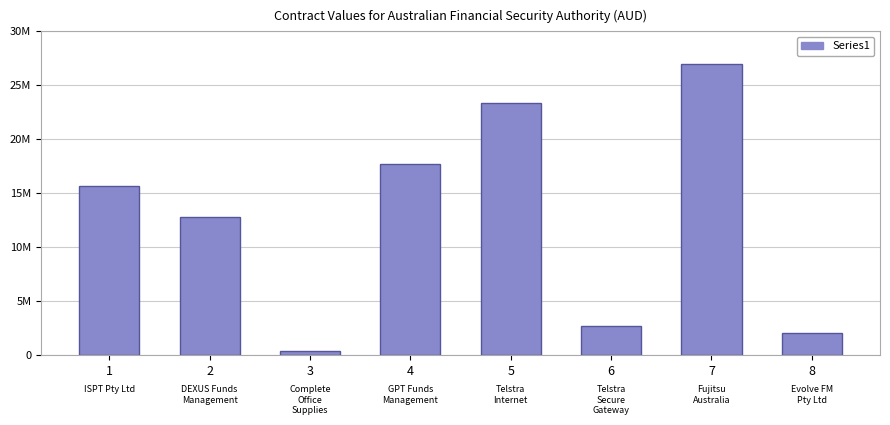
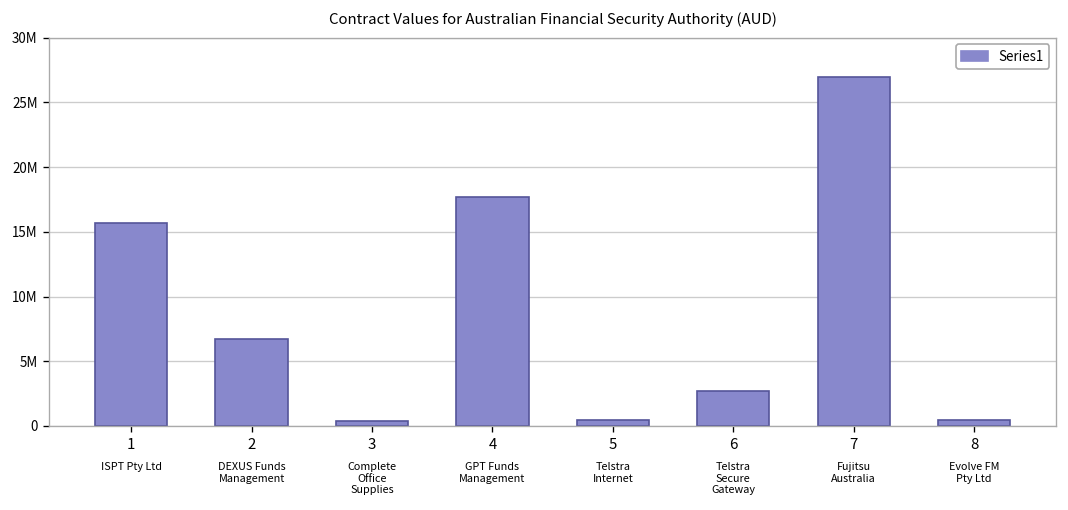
2: 12800000 -> 6700000
5: 23400000 -> 500000
8: 2100000 -> 500000
